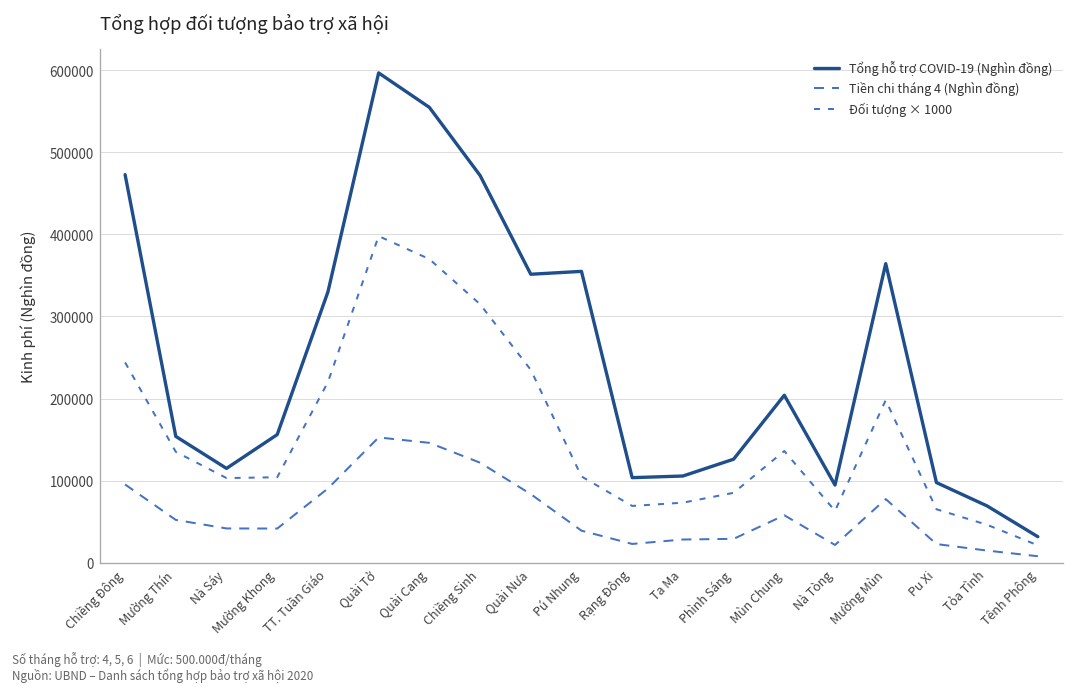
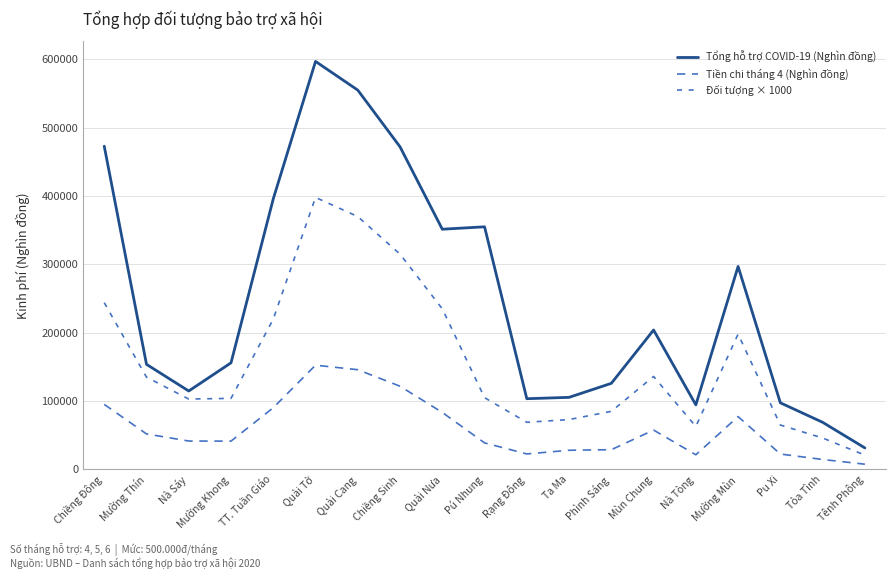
Tổng hỗ trợ COVID-19 (Nghìn đồng), TT. Tuần Giáo: 330000 -> 400000
Tổng hỗ trợ COVID-19 (Nghìn đồng), Mường Mùn: 360000 -> 300000
